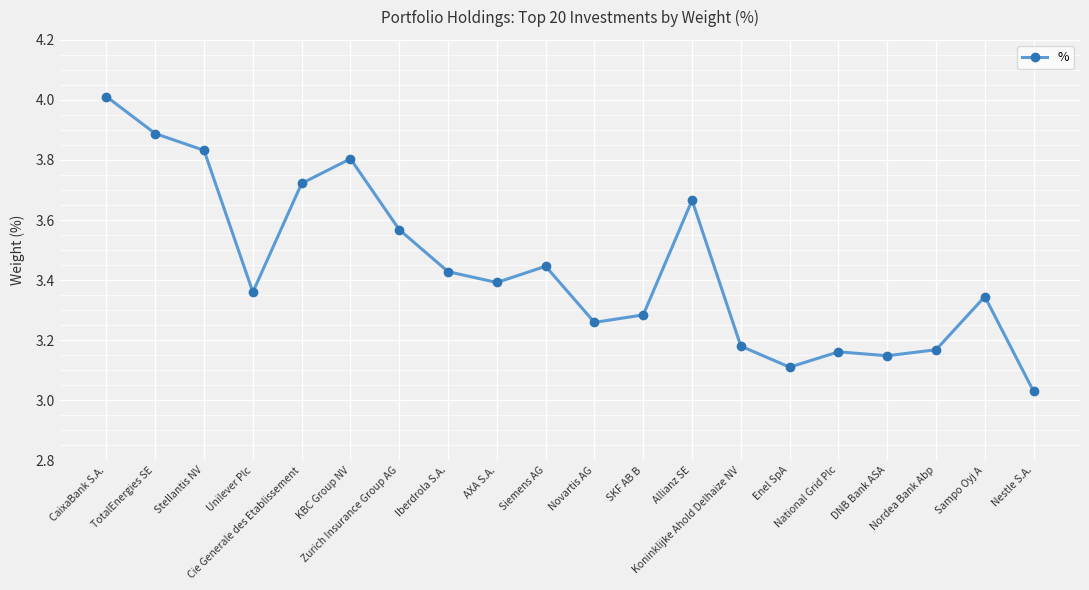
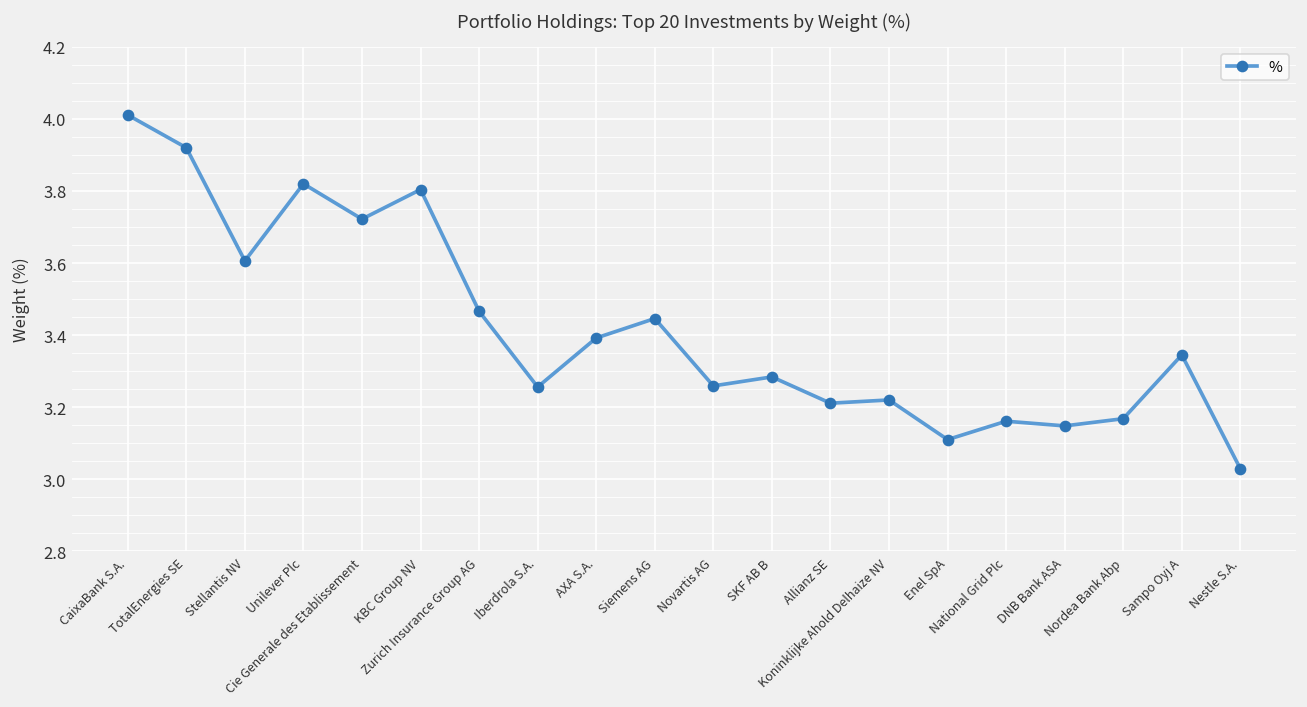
TotalEnergies SE: 3.89 -> 3.92
Stellantis NV: 3.83 -> 3.61
Unilever Plc: 3.36 -> 3.82
Zurich Insurance Group AG: 3.57 -> 3.47
Iberdrola S.A.: 3.43 -> 3.26
Allianz SE: 3.67 -> 3.21
Koninklijke Ahold Delhaize NV: 3.18 -> 3.22
